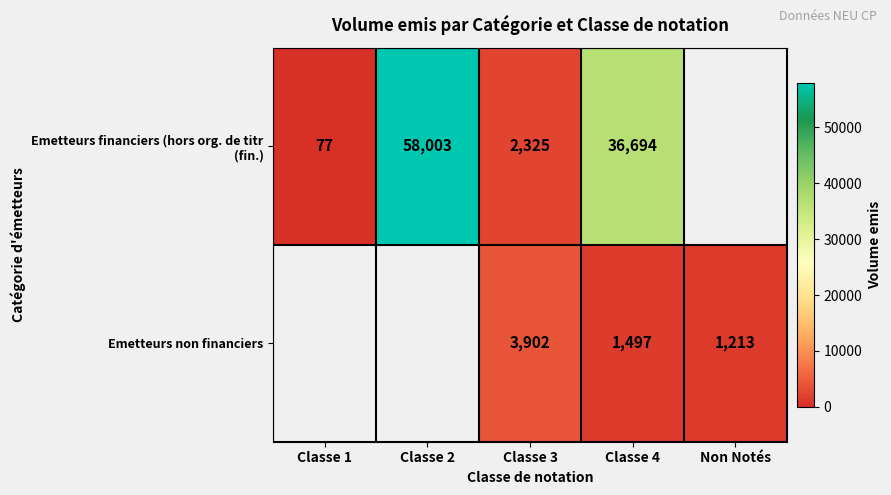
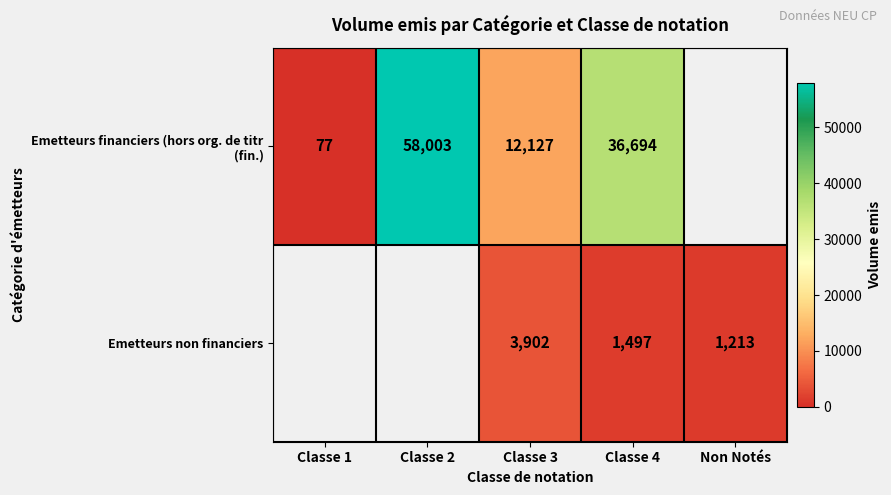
Emetteurs financiers (hors org. de titr (fin.), Classe 3: 2,325 -> 12,127
